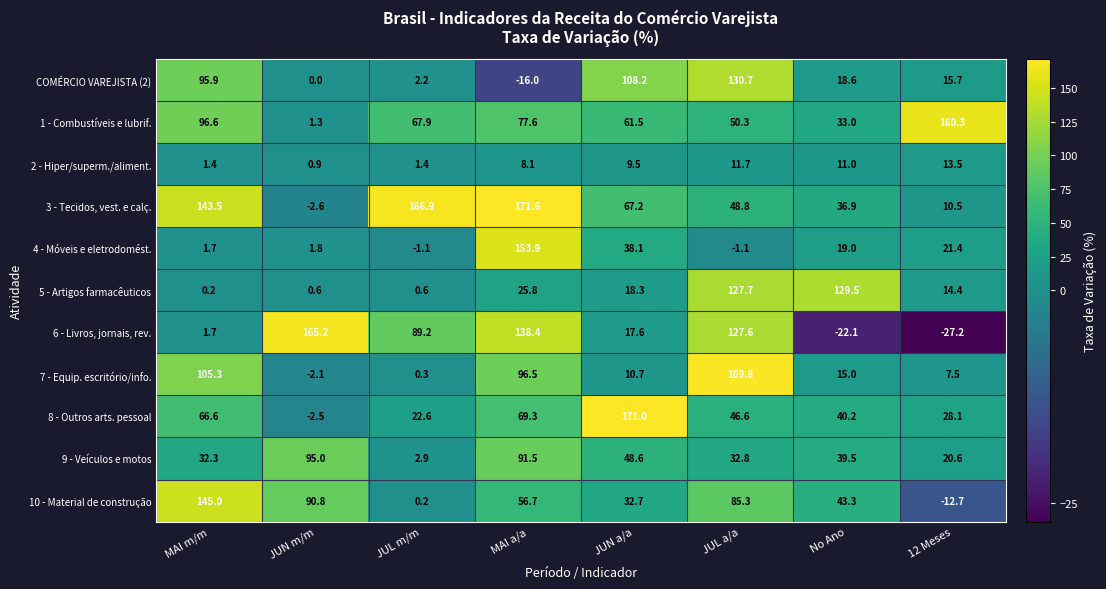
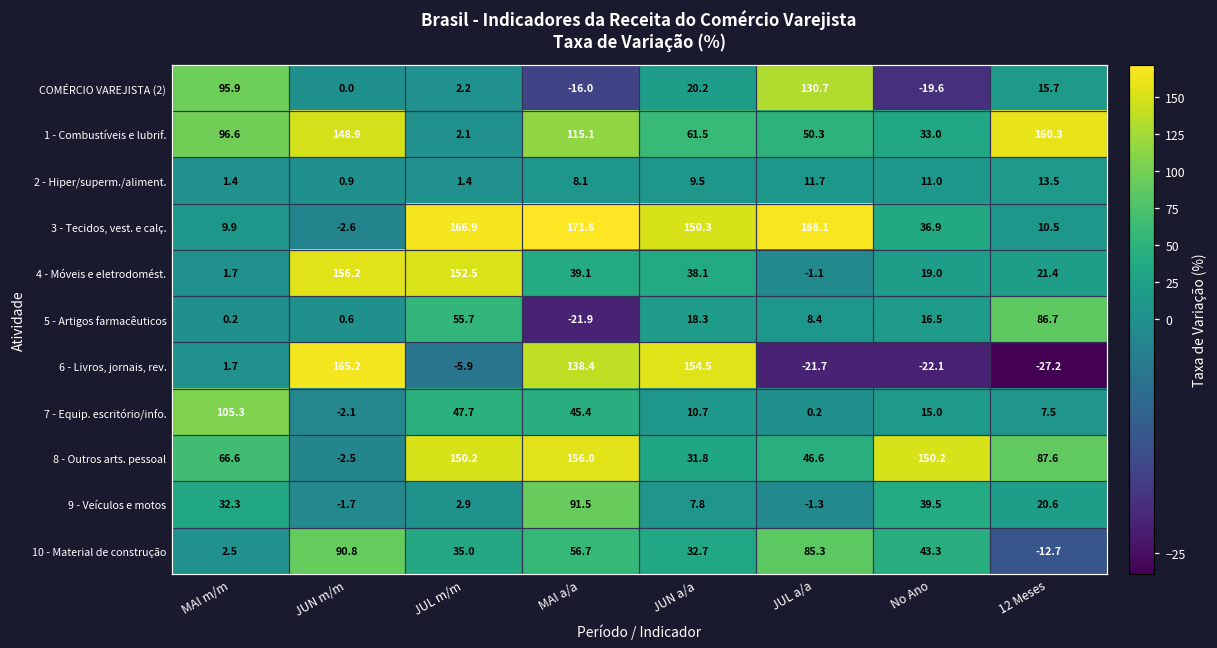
COMÉRCIO VAREJISTA (2), JUN a/a: 108.2 -> 20.2
COMÉRCIO VAREJISTA (2), No Ano: 18.6 -> -19.6
1 - Combustíveis e lubrif., JUN m/m: 1.3 -> 148.9
1 - Combustíveis e lubrif., JUL m/m: 67.9 -> 2.1
1 - Combustíveis e lubrif., MAI a/a: 77.6 -> 115.1
3 - Tecidos, vest. e calç., MAI m/m: 143.5 -> 9.9
3 - Tecidos, vest. e calç., JUN a/a: 67.2 -> 150.3
3 - Tecidos, vest. e calç., JUL a/a: 48.8 -> 168.1
4 - Móveis e eletrodomést., JUN m/m: 1.8 -> 156.2
4 - Móveis e eletrodomést., JUL m/m: -1.1 -> 152.5
4 - Móveis e eletrodomést., MAI a/a: 153.9 -> 39.1
5 - Artigos farmacêuticos, JUL m/m: 0.6 -> 55.7
5 - Artigos farmacêuticos, MAI a/a: 25.8 -> -21.9
5 - Artigos farmacêuticos, JUL a/a: 127.7 -> 8.4
5 - Artigos farmacêuticos, No Ano: 129.5 -> 16.5
5 - Artigos farmacêuticos, 12 Meses: 14.4 -> 86.7
6 - Livros, jornais, rev., JUL m/m: 89.2 -> -5.9
6 - Livros, jornais, rev., JUN a/a: 17.6 -> 154.5
6 - Livros, jornais, rev., JUL a/a: 127.6 -> -21.7
7 - Equip. escritório/info., JUL m/m: 0.3 -> 47.7
7 - Equip. escritório/info., MAI a/a: 96.5 -> 45.4
7 - Equip. escritório/info., JUL a/a: 169.8 -> 0.2
8 - Outros arts. pessoal, JUL m/m: 22.6 -> 150.2
8 - Outros arts. pessoal, MAI a/a: 69.3 -> 156.0
8 - Outros arts. pessoal, JUN a/a: 171.0 -> 31.8
8 - Outros arts. pessoal, No Ano: 40.2 -> 150.2
8 - Outros arts. pessoal, 12 Meses: 28.1 -> 87.6
9 - Veículos e motos, JUN m/m: 95.0 -> -1.7
9 - Veículos e motos, JUN a/a: 48.6 -> 7.8
9 - Veículos e motos, JUL a/a: 32.8 -> -1.3
10 - Material de construção, MAI m/m: 145.0 -> 2.5
10 - Material de construção, JUL m/m: 0.2 -> 35.0
